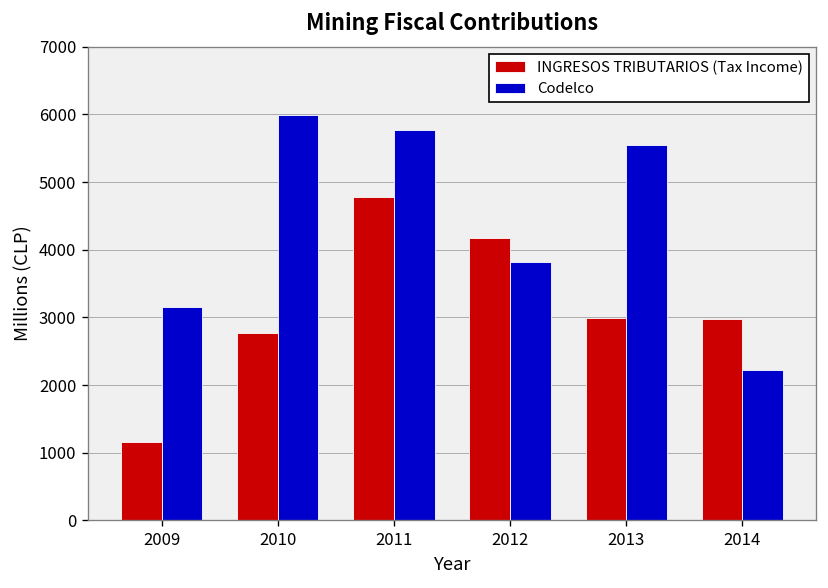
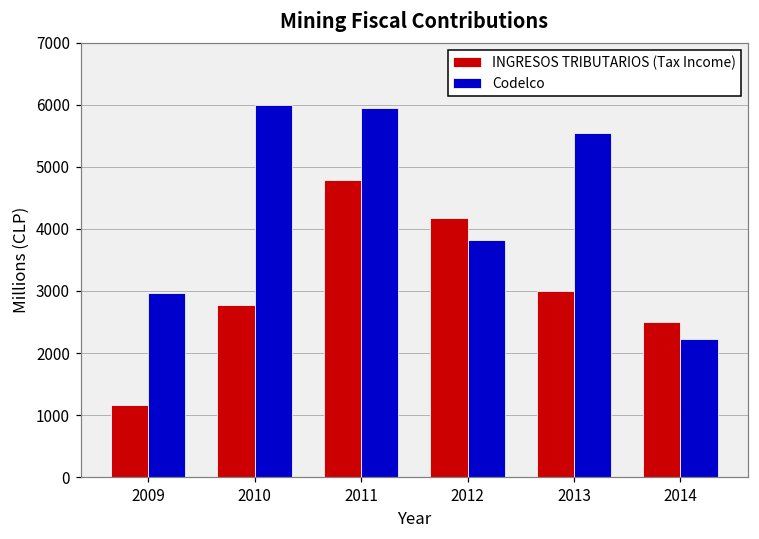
Codelco, 2009: 3200 -> 3000
Codelco, 2011: 5800 -> 6000
INGRESOS TRIBUTARIOS (Tax Income), 2014: 3000 -> 2500
